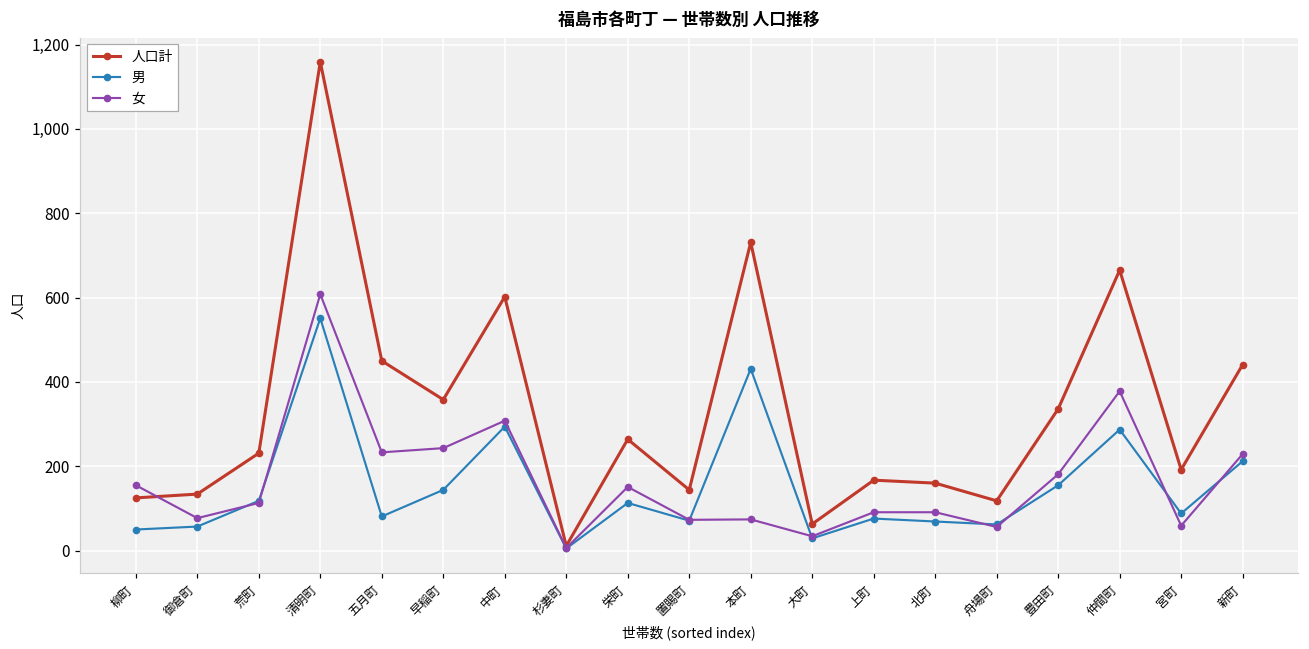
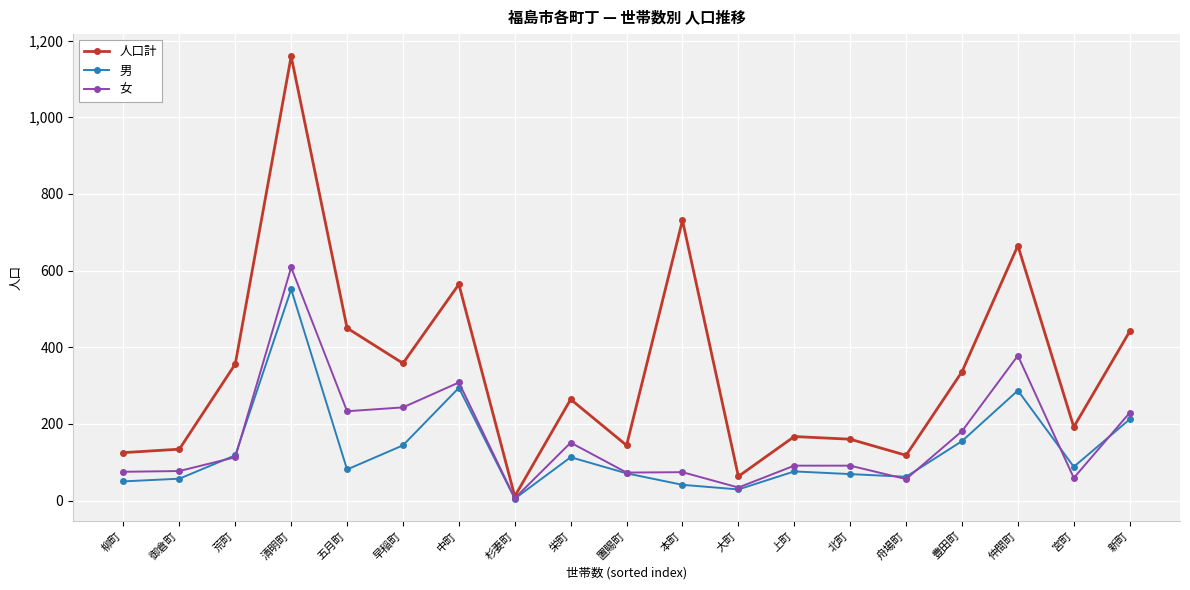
女, 柳町: 160 -> 80
人口計, 荒町: 230 -> 360
人口計, 中町: 600 -> 560
男, 本町: 430 -> 40
